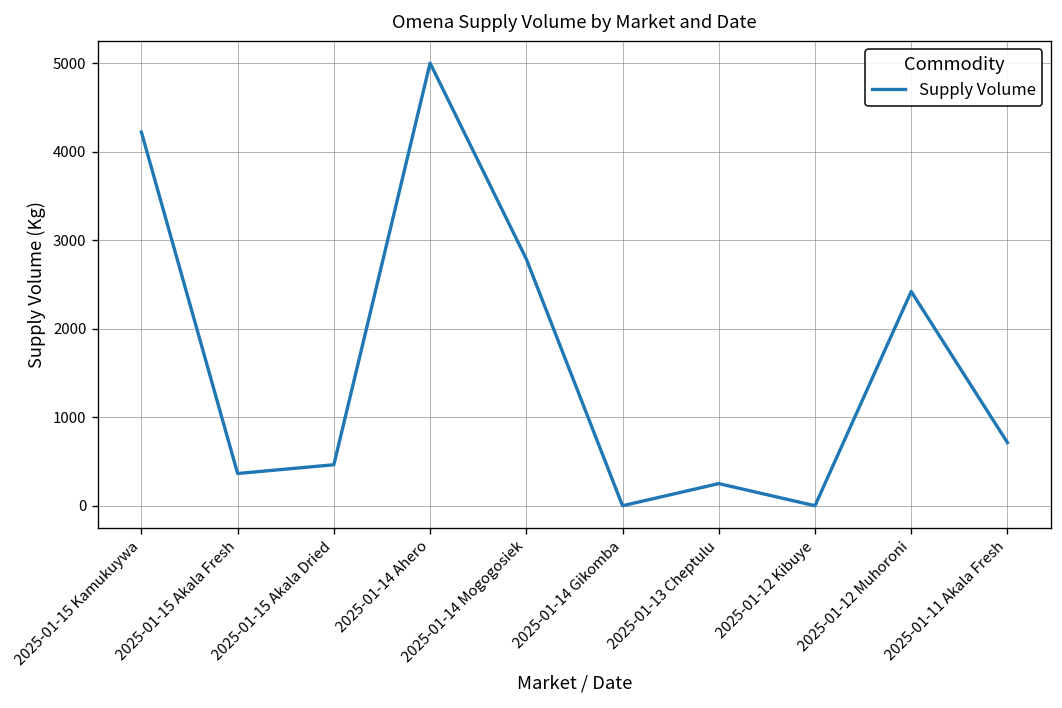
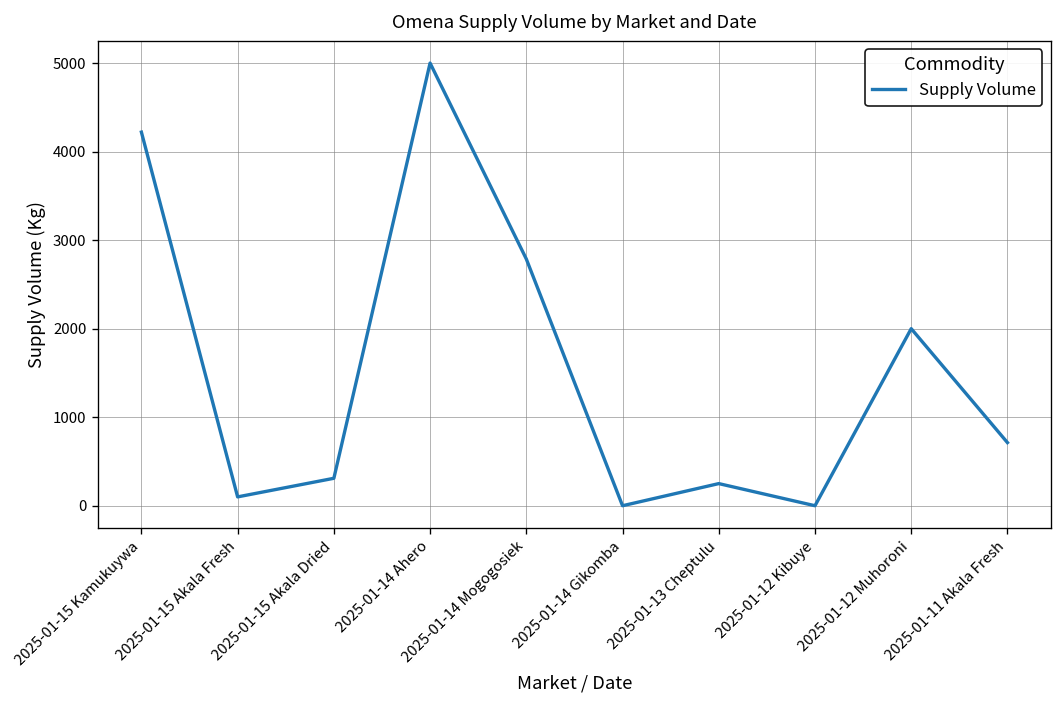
2025-01-15 Akala Fresh: 400 -> 100
2025-01-15 Akala Dried: 500 -> 300
2025-01-12 Muhoroni: 2400 -> 2000
